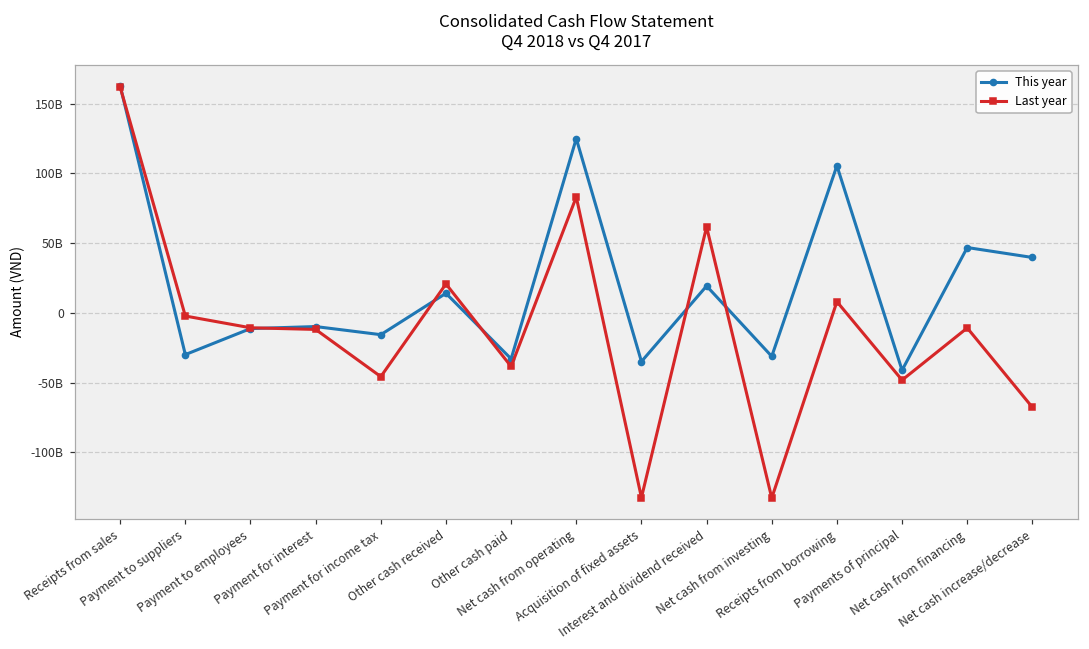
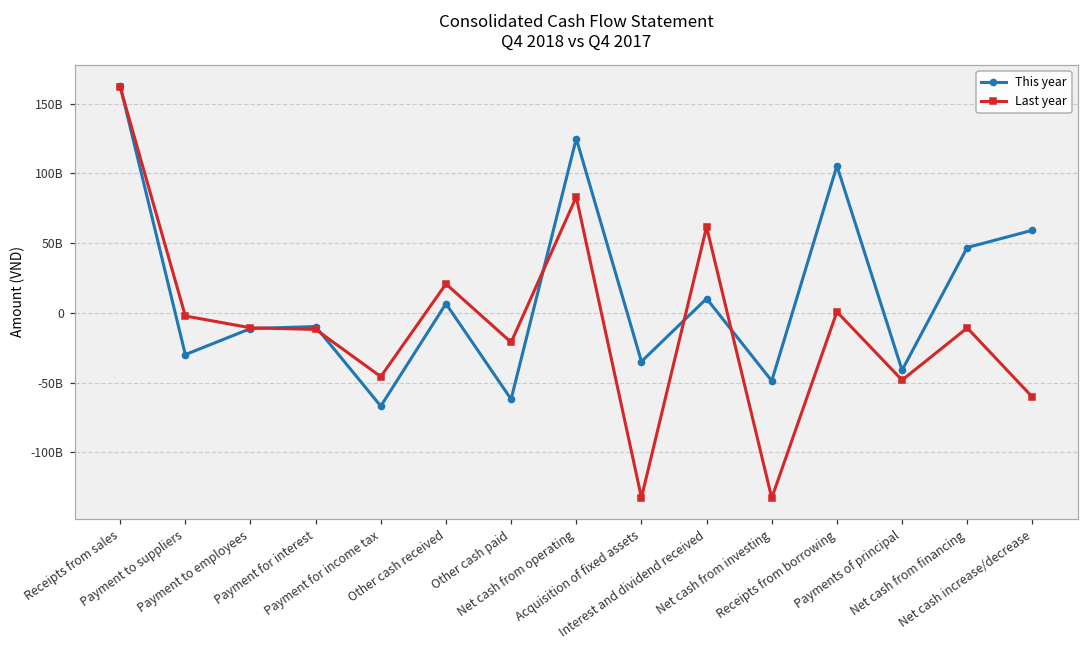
This year, Payment for income tax: -16000000000 -> -67000000000
This year, Other cash received: 14000000000 -> 7000000000
This year, Other cash paid: -33000000000 -> -62000000000
Last year, Other cash paid: -38000000000 -> -21000000000
This year, Interest and dividend received: 19000000000 -> 10000000000
This year, Net cash from investing: -31000000000 -> -49000000000
Last year, Receipts from borrowing: 8000000000 -> 1000000000
This year, Net cash increase/decrease: 40000000000 -> 59000000000
Last year, Net cash increase/decrease: -68000000000 -> -60000000000
